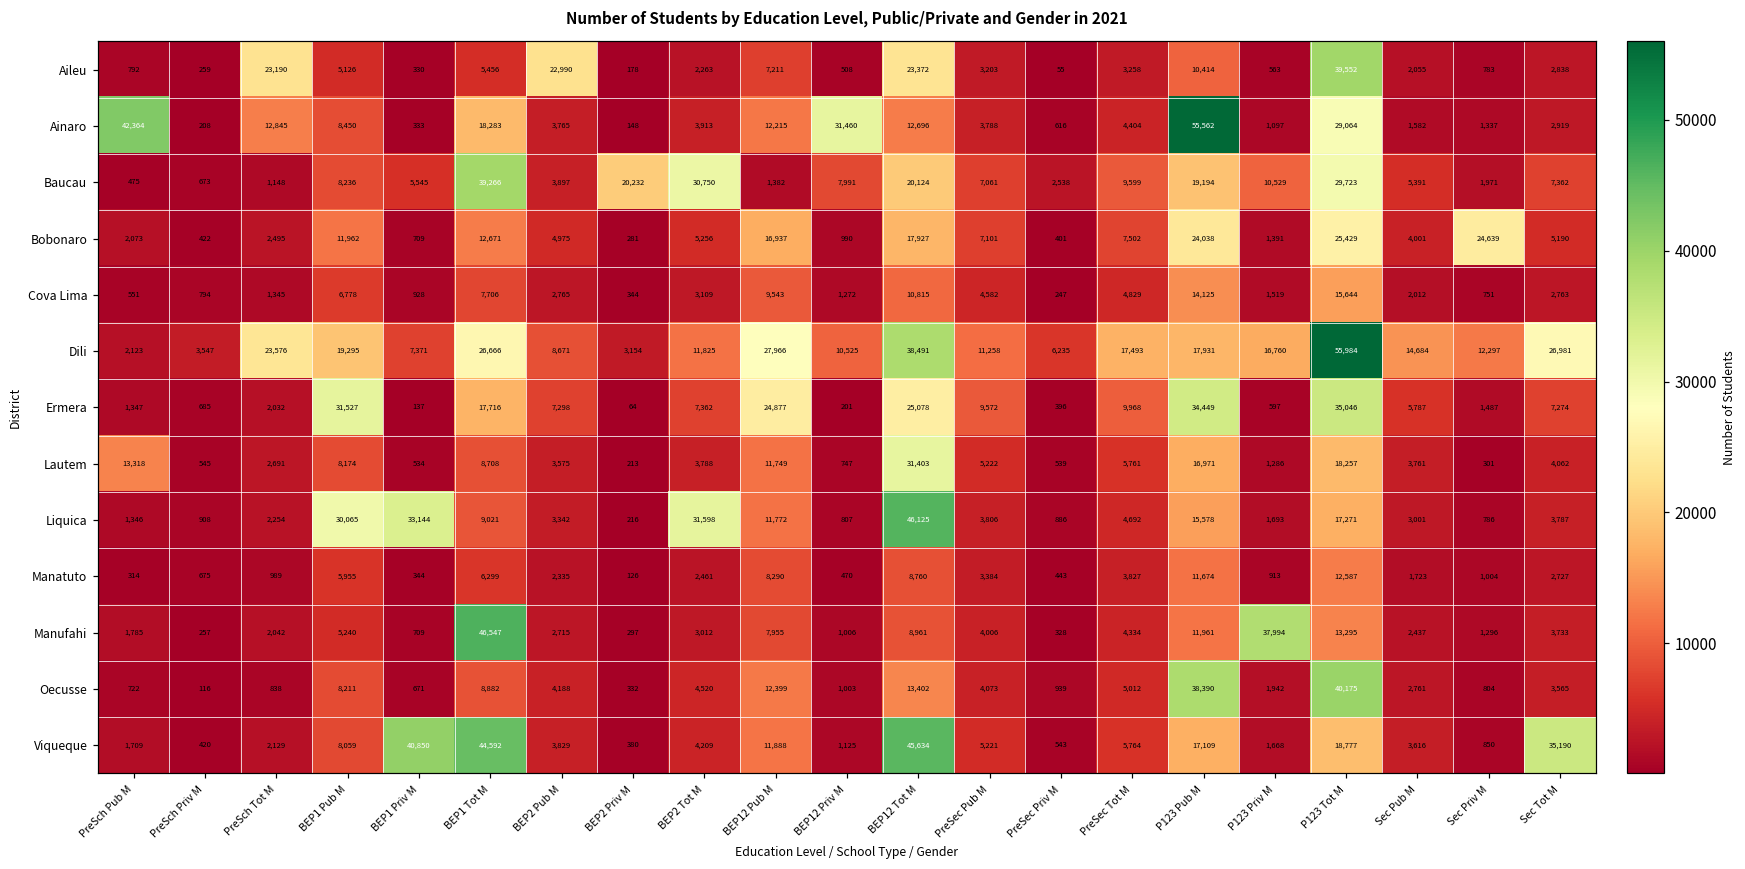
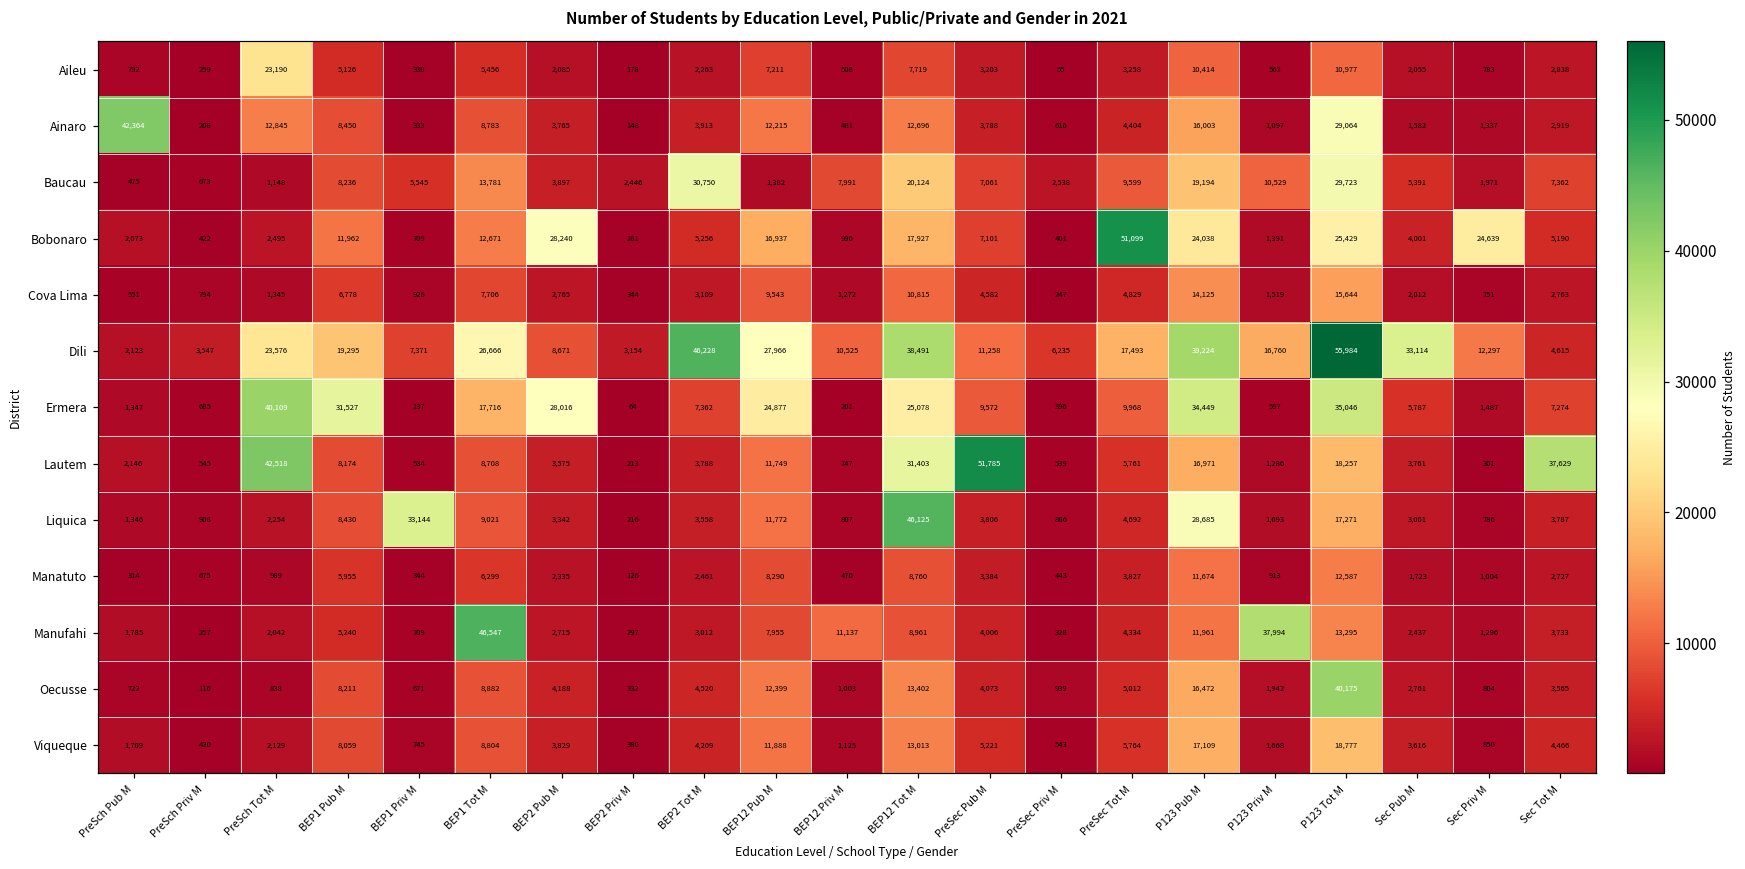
Aileu, BEP2 Pub M: 22,990 -> 2,085
Aileu, BEP12 Tot M: 23,372 -> 7,719
Aileu, P123 Tot M: 39,552 -> 10,977
Ainaro, BEP1 Tot M: 18,283 -> 8,783
Ainaro, BEP12 Priv M: 31,460 -> 481
Ainaro, P123 Pub M: 55,562 -> 16,003
Baucau, BEP1 Tot M: 39,266 -> 13,781
Baucau, BEP2 Priv M: 20,232 -> 2,446
Bobonaro, BEP2 Pub M: 4,975 -> 28,240
Bobonaro, PreSec Tot M: 7,502 -> 51,099
Dili, BEP2 Tot M: 11,825 -> 46,228
Dili, P123 Pub M: 17,931 -> 39,224
Dili, Sec Pub M: 14,684 -> 33,114
Dili, Sec Tot M: 26,981 -> 4,615
Ermera, PreSch Tot M: 2,032 -> 40,109
Ermera, BEP2 Pub M: 7,298 -> 28,016
Lautem, PreSch Pub M: 13,318 -> 2,146
Lautem, PreSch Tot M: 2,691 -> 42,518
Lautem, PreSec Pub M: 5,222 -> 51,785
Lautem, Sec Tot M: 4,062 -> 37,629
Liquica, BEP1 Pub M: 30,065 -> 8,430
Liquica, BEP2 Tot M: 31,598 -> 3,558
Liquica, P123 Pub M: 15,578 -> 28,685
Manufahi, BEP12 Priv M: 1,006 -> 11,137
Oecusse, P123 Pub M: 38,390 -> 16,472
Viqueque, BEP1 Priv M: 40,850 -> 745
Viqueque, BEP1 Tot M: 44,592 -> 8,804
Viqueque, BEP12 Tot M: 45,634 -> 13,013
Viqueque, Sec Tot M: 35,190 -> 4,466
